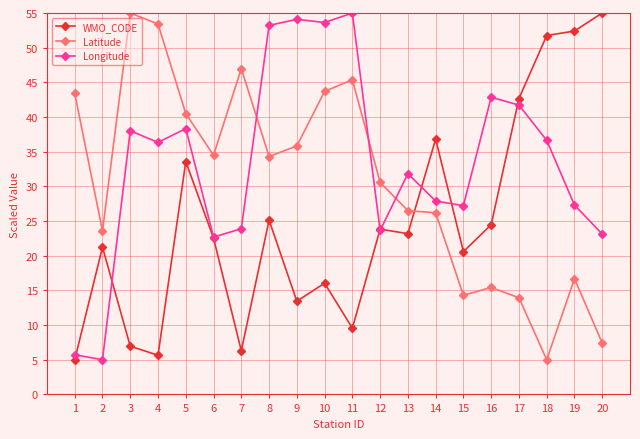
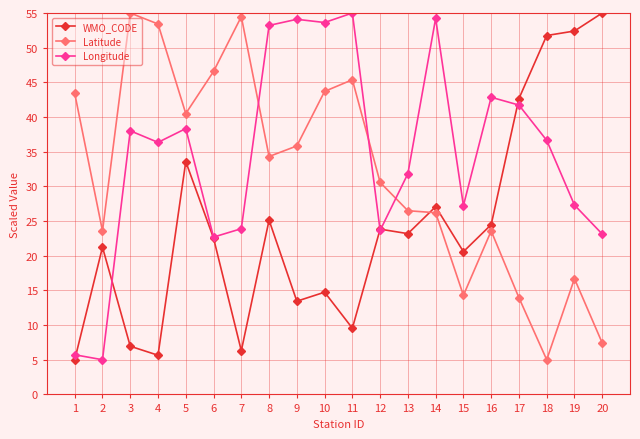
Latitude, 6: 34 -> 47
Latitude, 7: 47 -> 54
WMO_CODE, 10: 16 -> 15
WMO_CODE, 14: 37 -> 27
Longitude, 14: 28 -> 54
Latitude, 16: 15 -> 24
